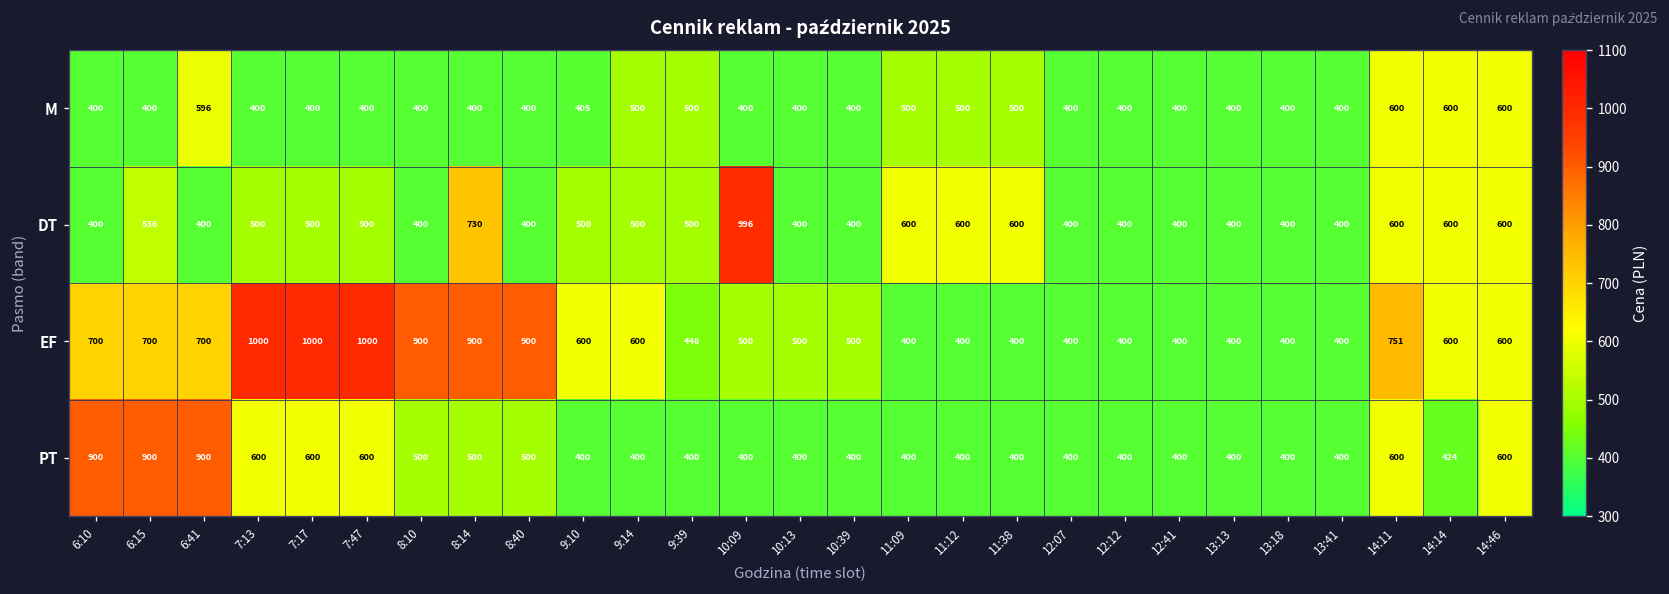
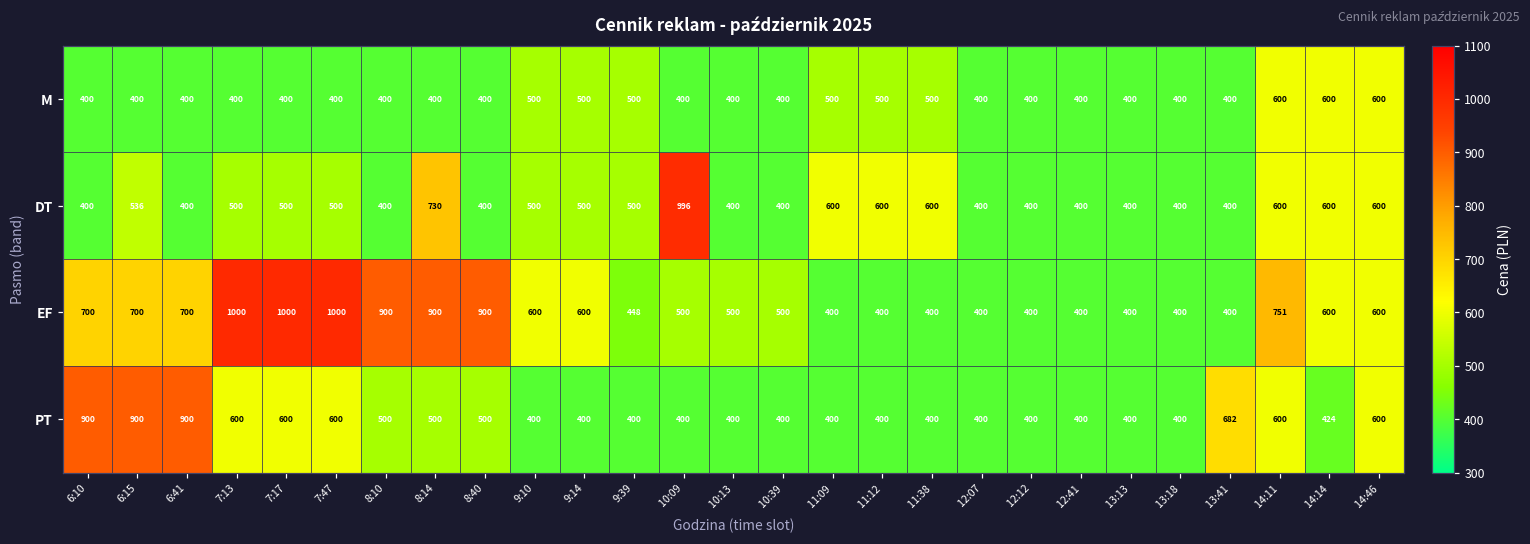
M, 6:41: 596 -> 400
M, 9:10: 405 -> 500
PT, 13:41: 400 -> 682
